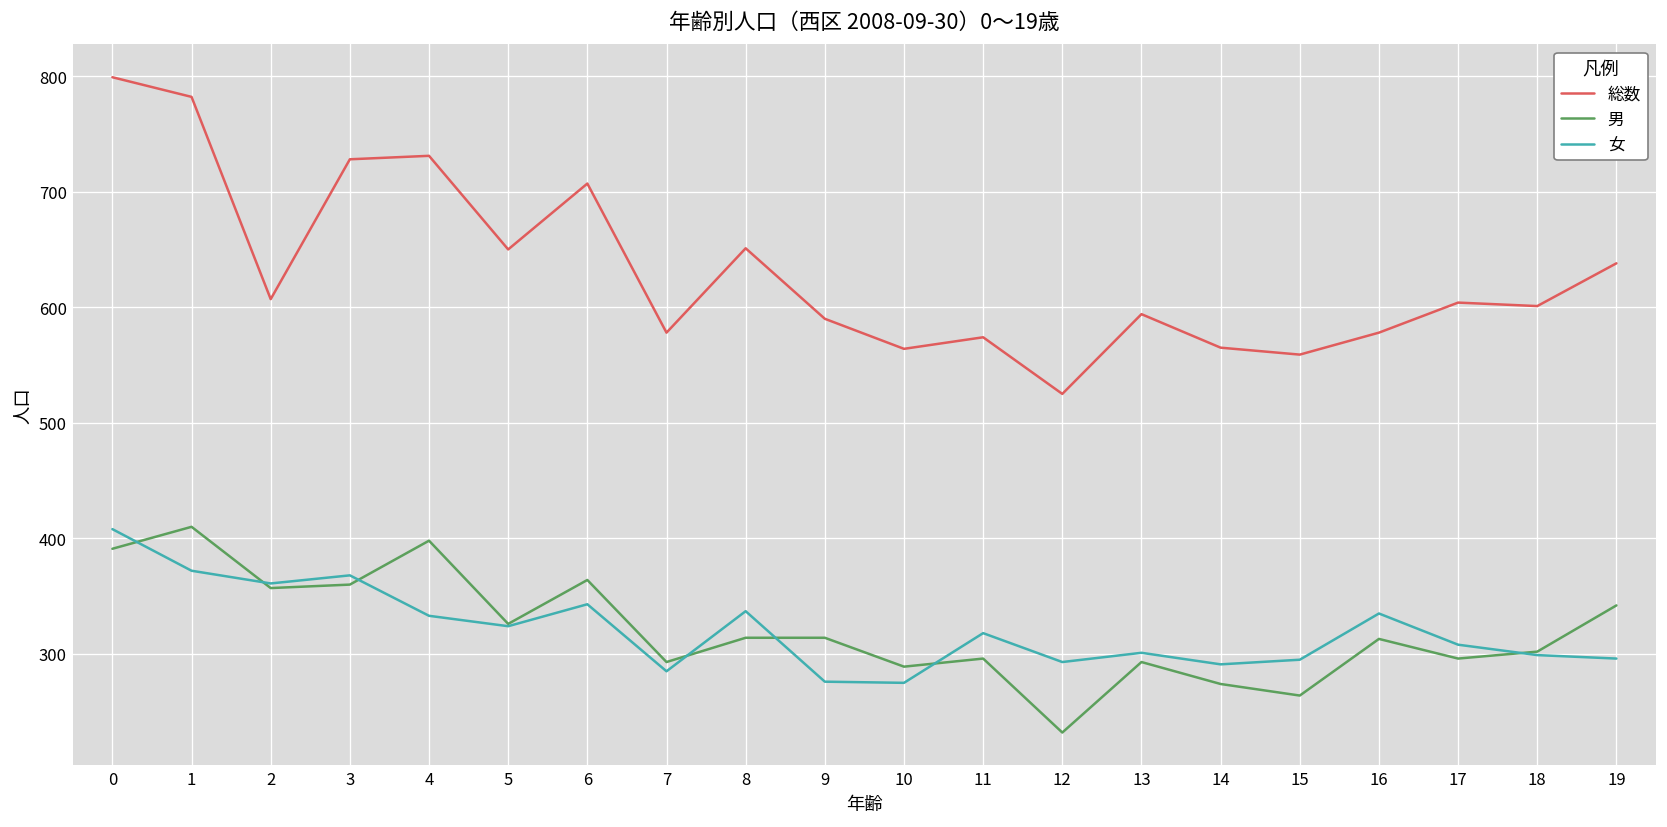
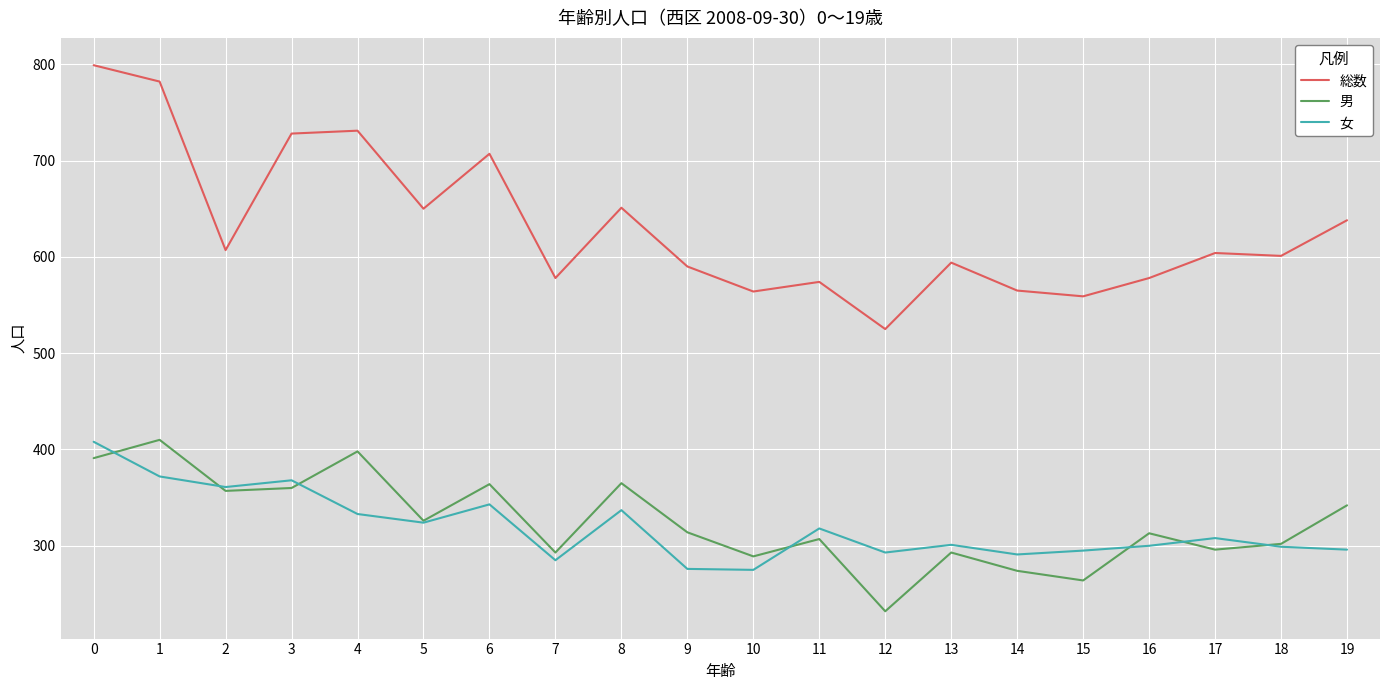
男, 8: 310 -> 370
男, 11: 300 -> 310
女, 16: 340 -> 300
